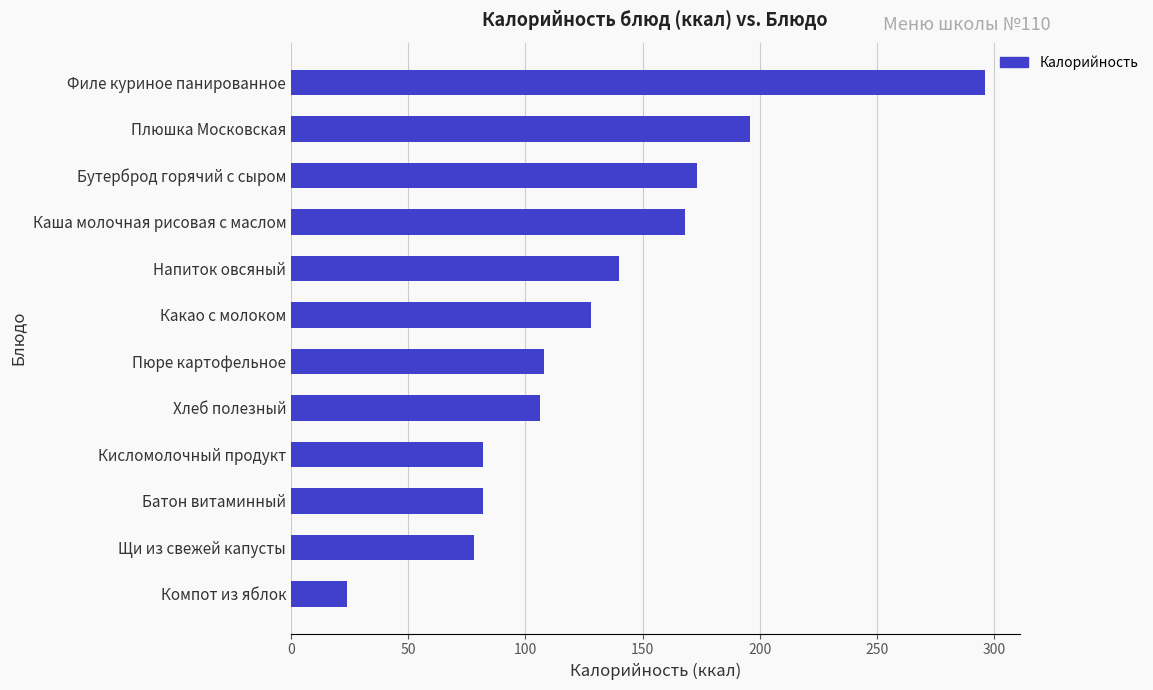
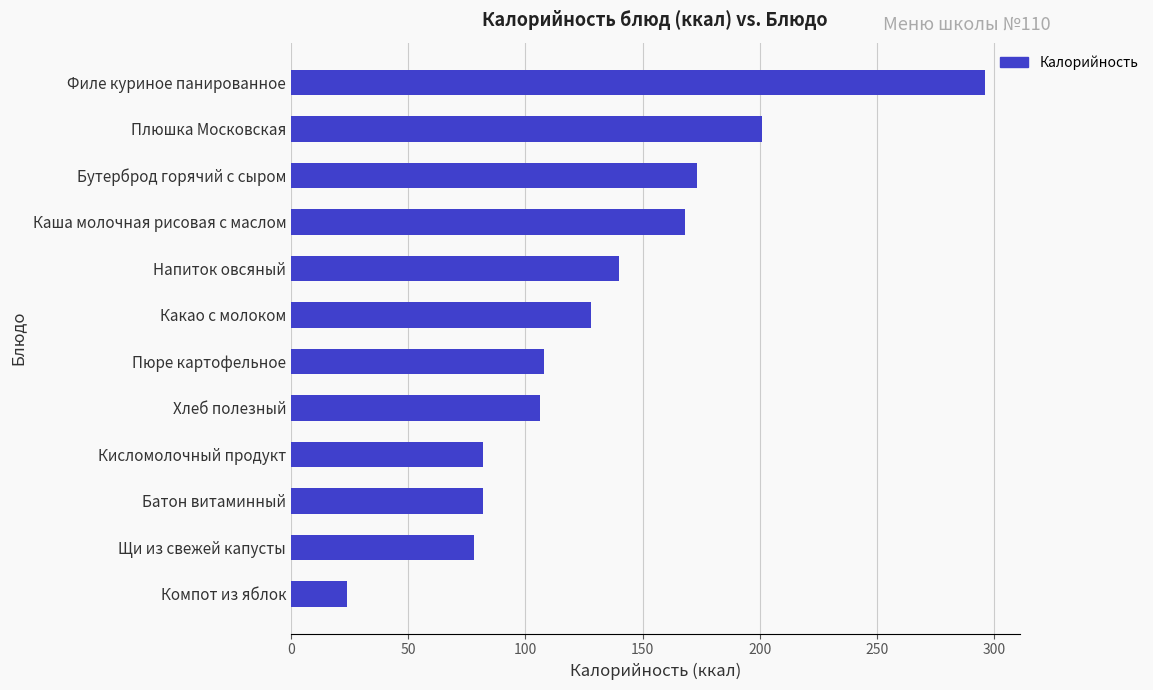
Плюшка Московская: 196 -> 201
